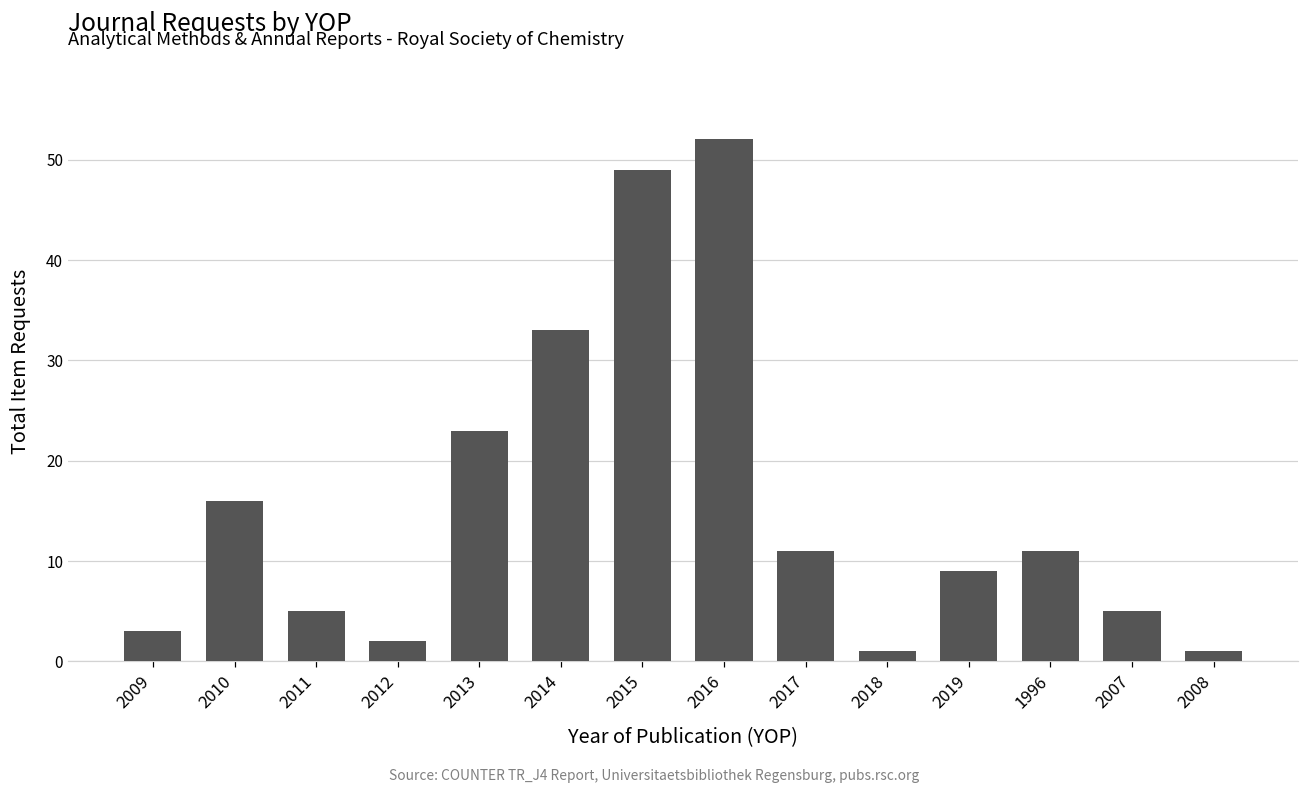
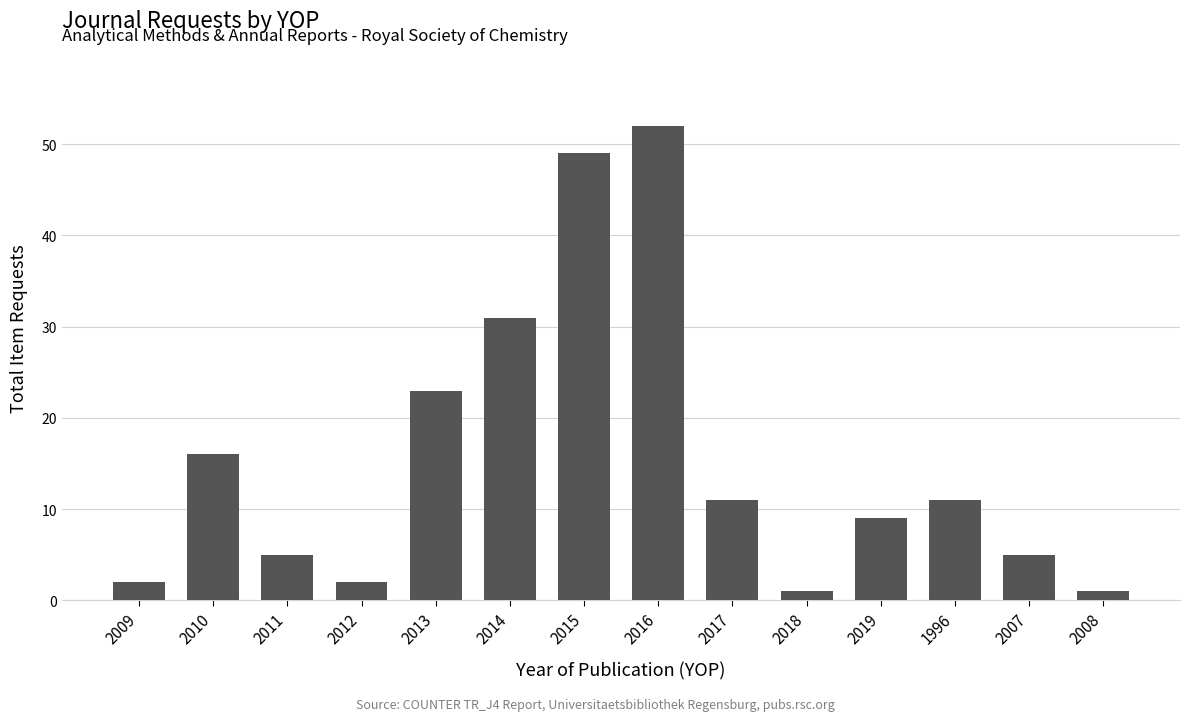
2009: 3 -> 2
2014: 33 -> 31
